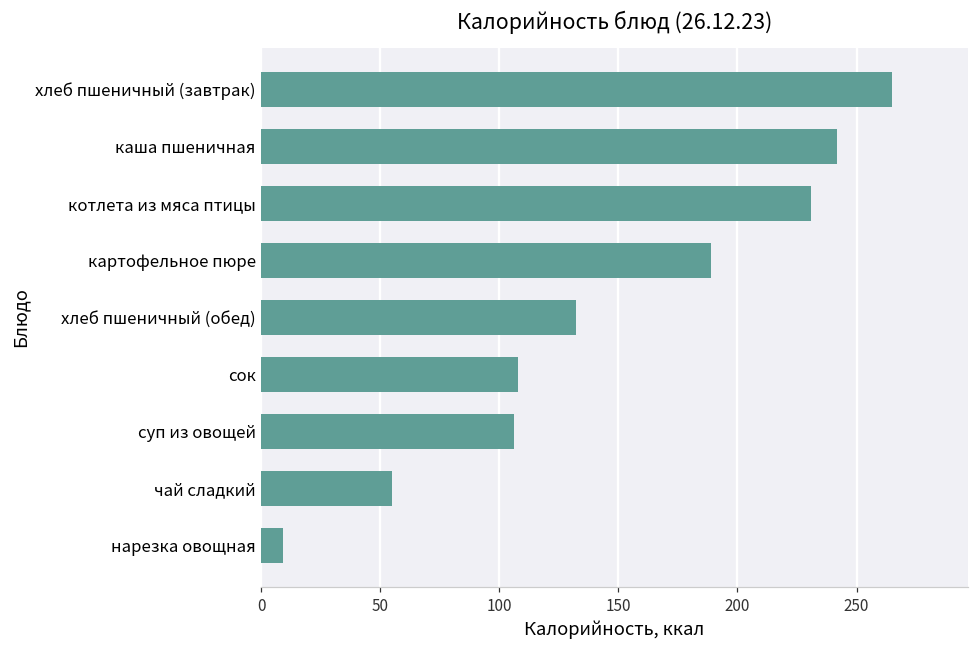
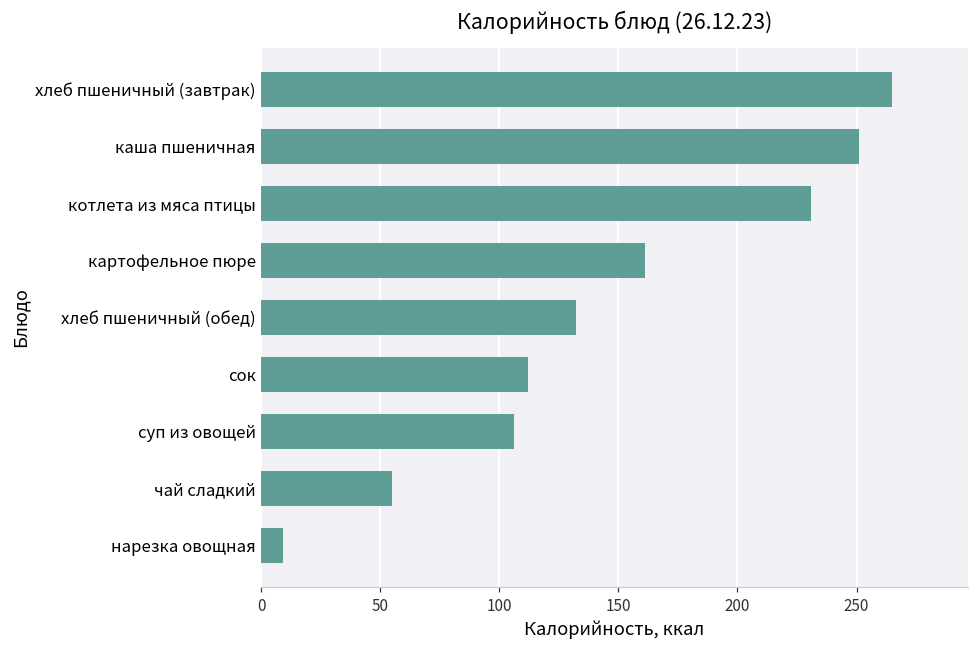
каша пшеничная: 242 -> 251
картофельное пюре: 189 -> 161
сок: 108 -> 112
